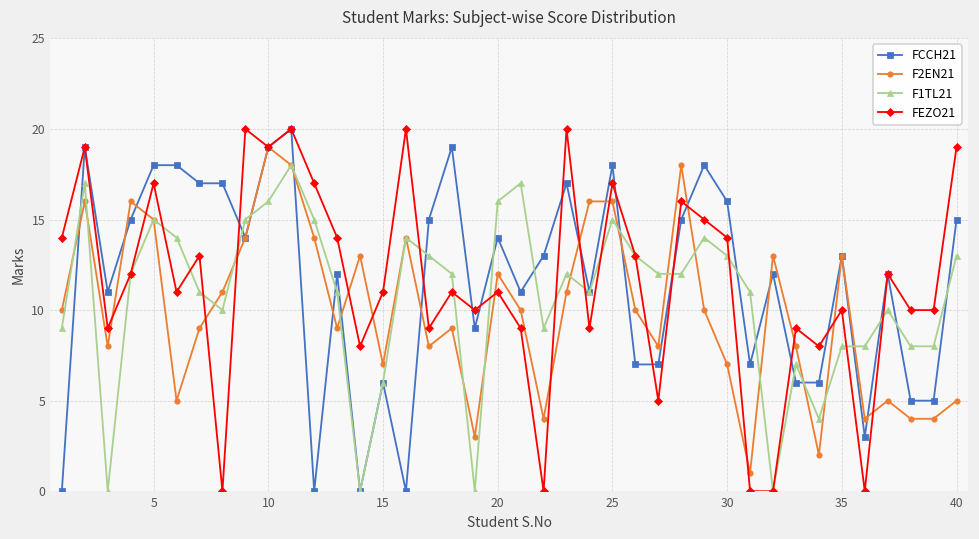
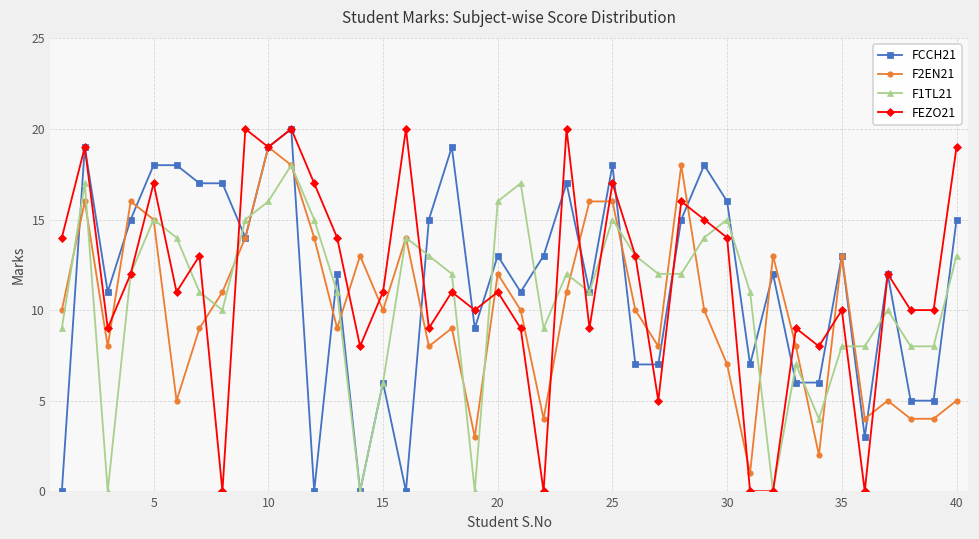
F2EN21, 15: 7 -> 10
FCCH21, 20: 14 -> 13
F1TL21, 30: 13 -> 15
